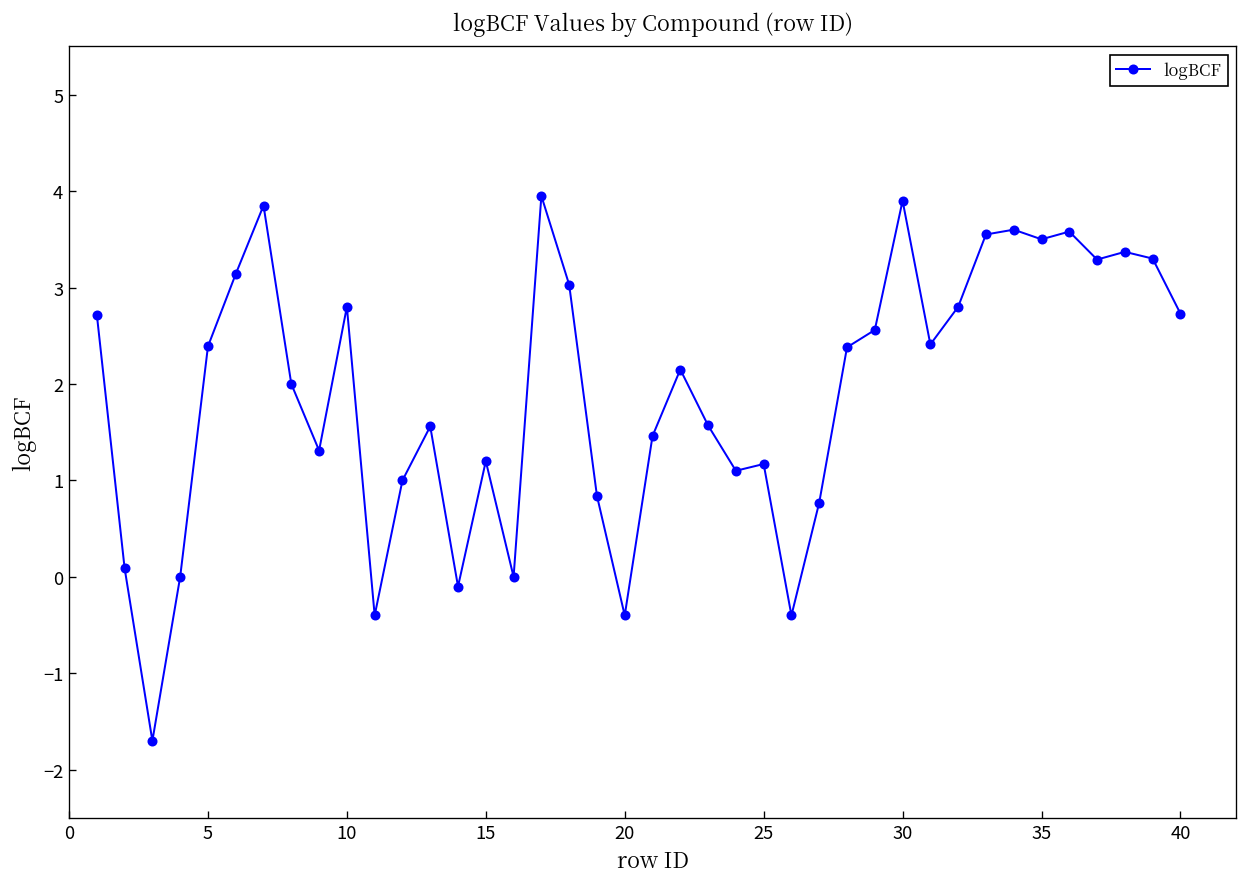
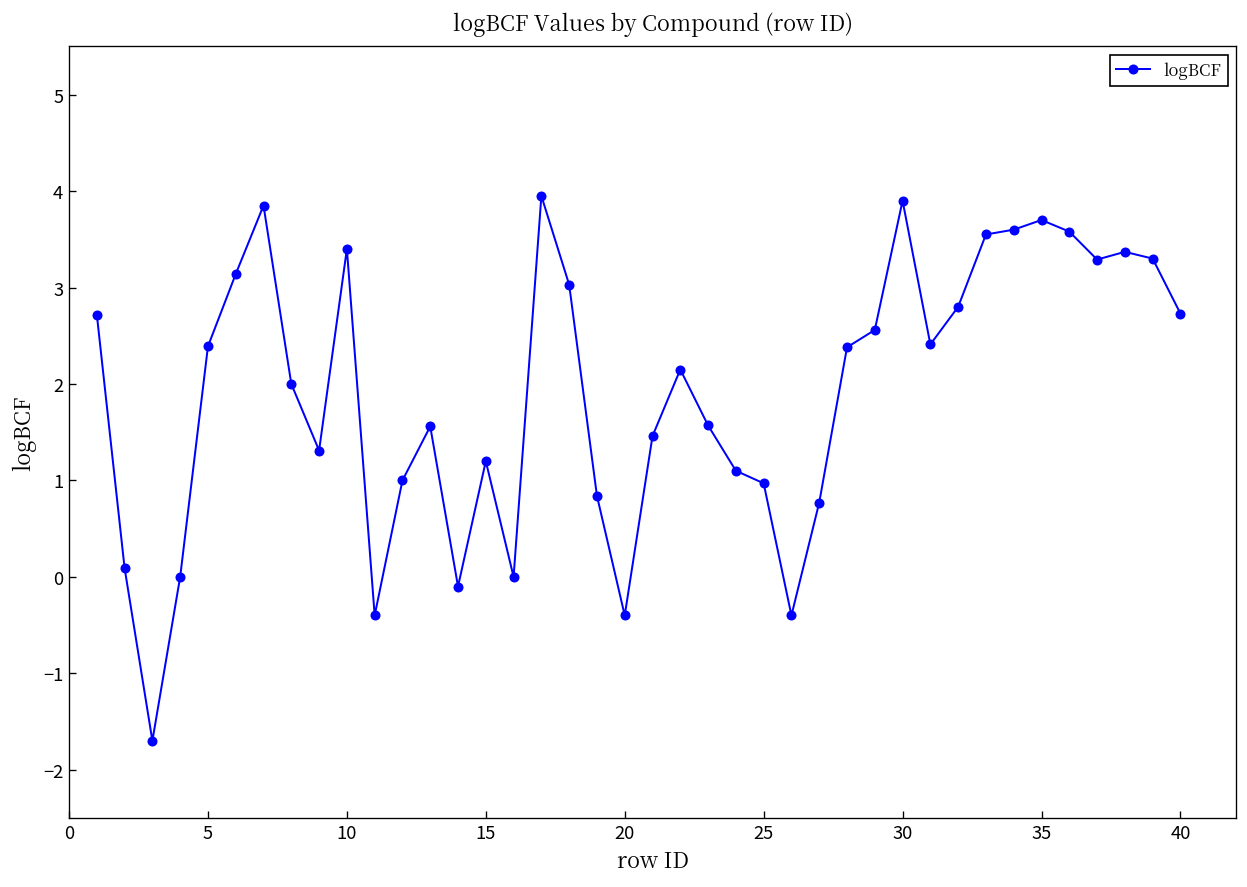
10: 2.8 -> 3.4
25: 1.2 -> 1.0
35: 3.5 -> 3.7
